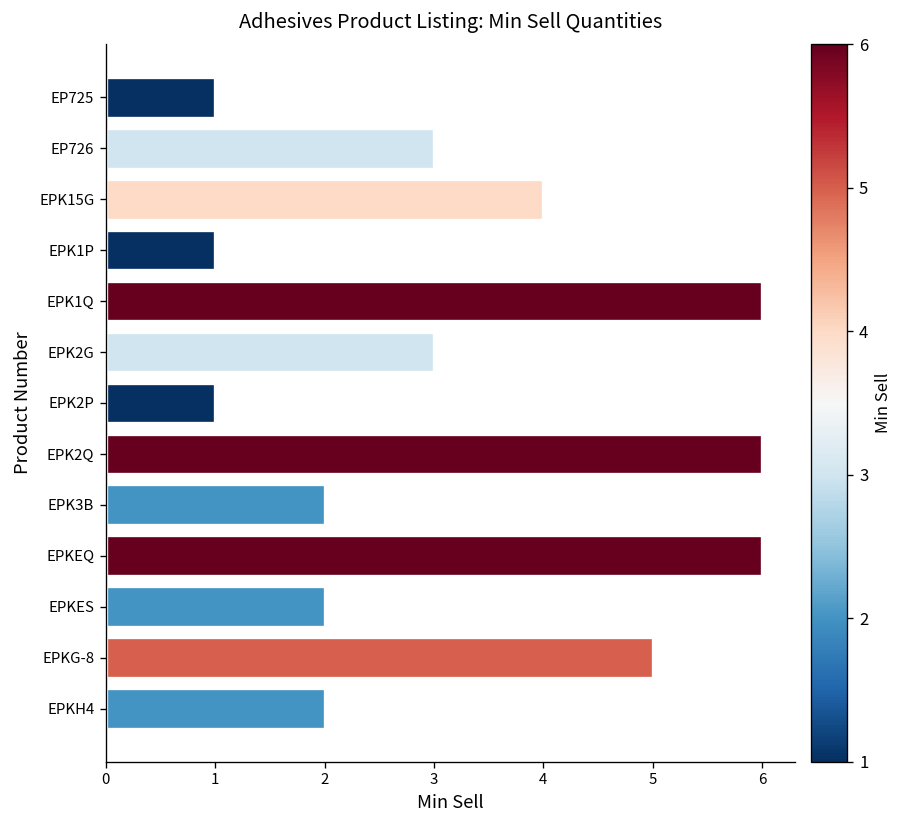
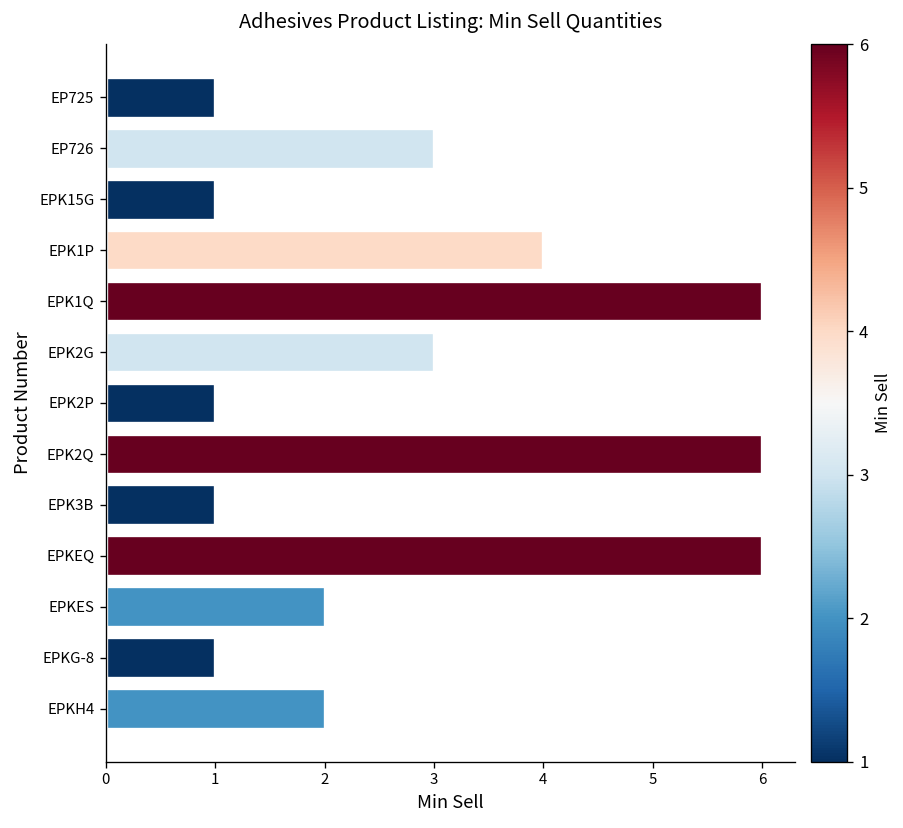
EPK15G: 4 -> 1
EPK1P: 1 -> 4
EPK3B: 2 -> 1
EPKG-8: 5 -> 1
